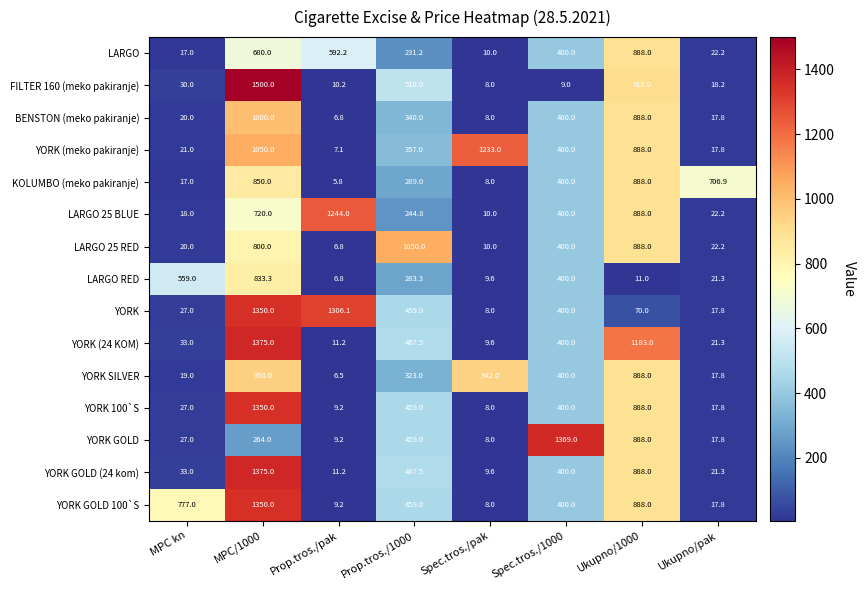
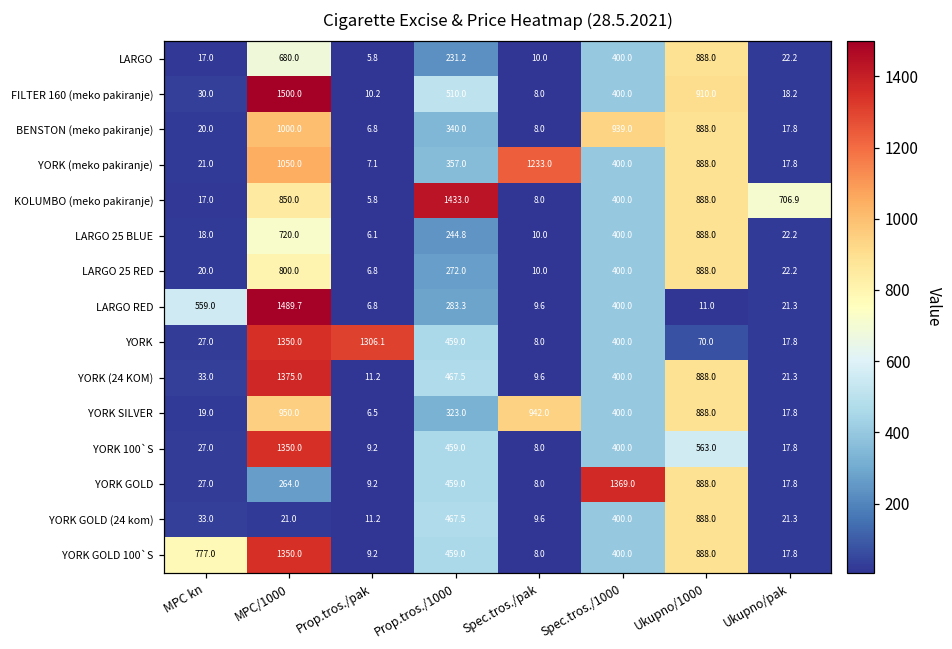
LARGO, Prop.tros./pak: 592.2 -> 5.8
FILTER 160 (meko pakiranje), Spec.tros./1000: 9.0 -> 400.0
BENSTON (meko pakiranje), Spec.tros./1000: 400.0 -> 939.0
KOLUMBO (meko pakiranje), Prop.tros./1000: 289.0 -> 1433.0
LARGO 25 BLUE, Prop.tros./pak: 1244.0 -> 6.1
LARGO 25 RED, Prop.tros./1000: 1050.0 -> 272.0
LARGO RED, MPC/1000: 833.3 -> 1489.7
YORK (24 KOM), Ukupno/1000: 1183.0 -> 888.0
YORK 100`S, Ukupno/1000: 888.0 -> 563.0
YORK GOLD (24 kom), MPC/1000: 1375.0 -> 21.0
